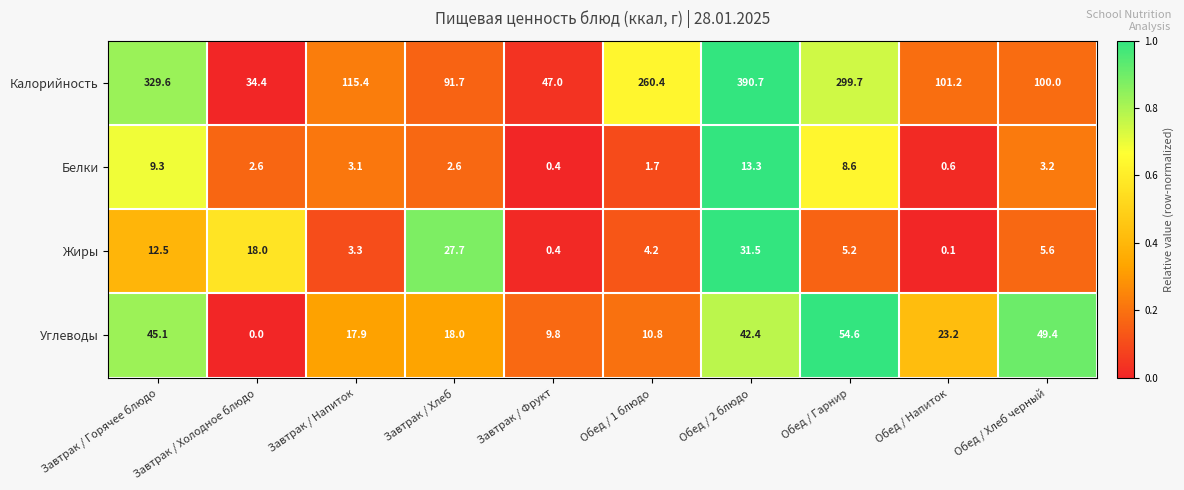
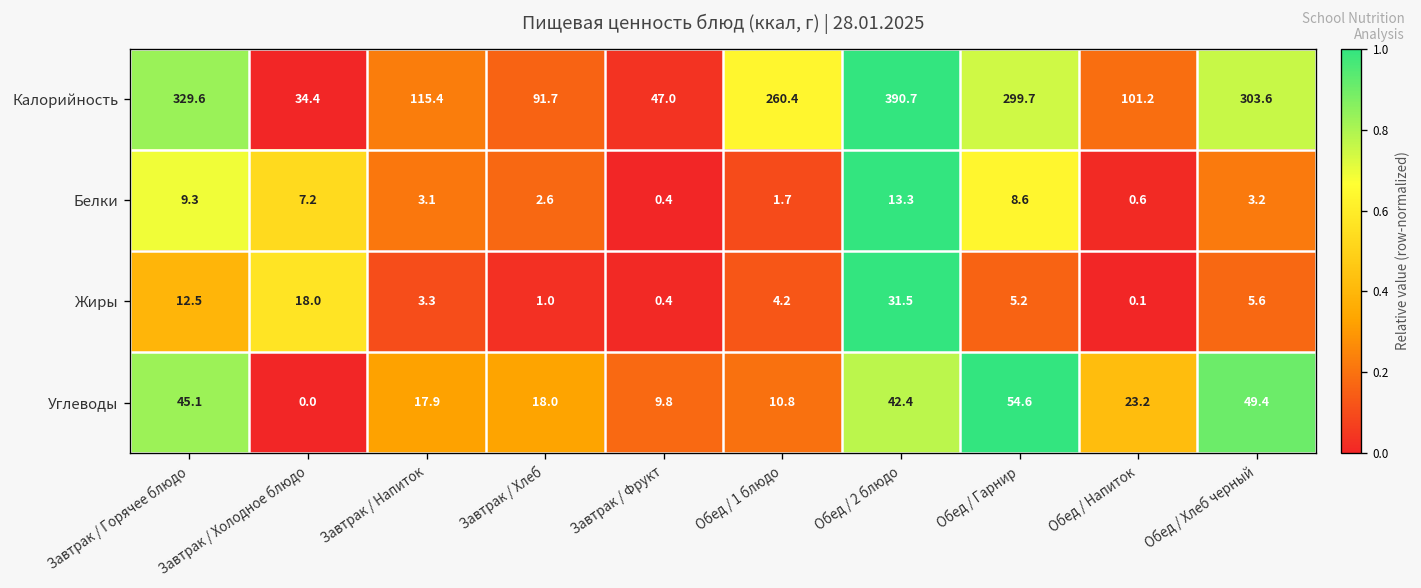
Калорийность, Обед / Хлеб черный: 100.0 -> 303.6
Белки, Завтрак / Холодное блюдо: 2.6 -> 7.2
Жиры, Завтрак / Хлеб: 27.7 -> 1.0
